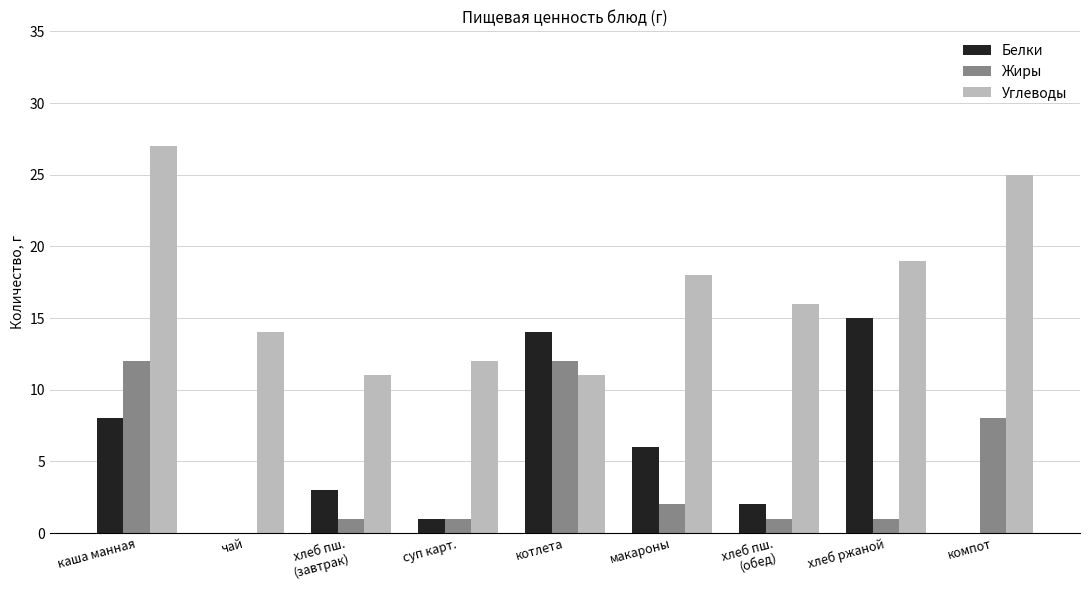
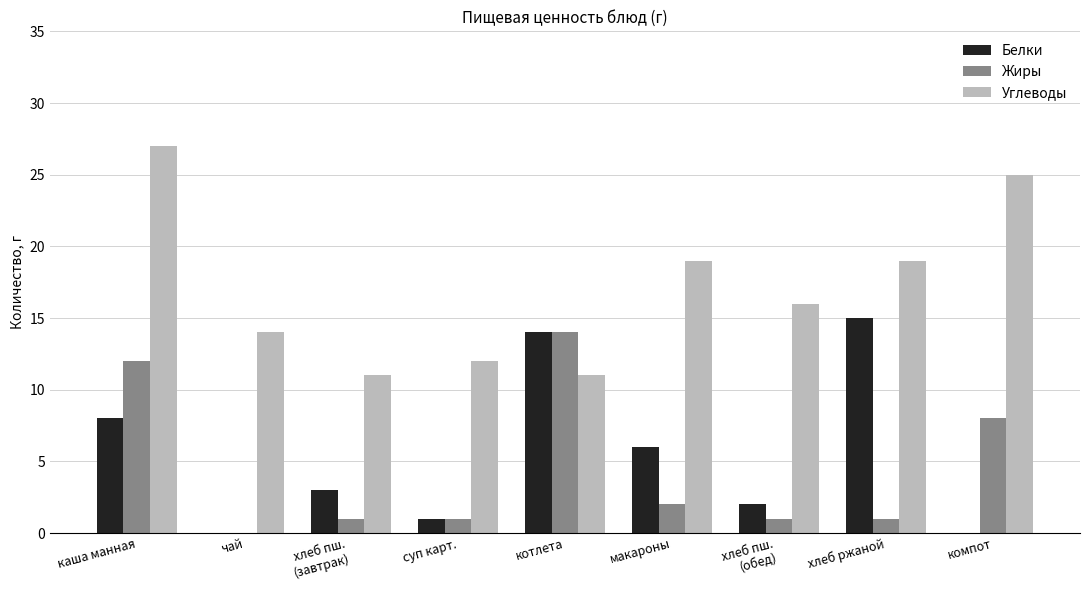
Жиры, котлета: 12 -> 14
Углеводы, макароны: 18 -> 19
